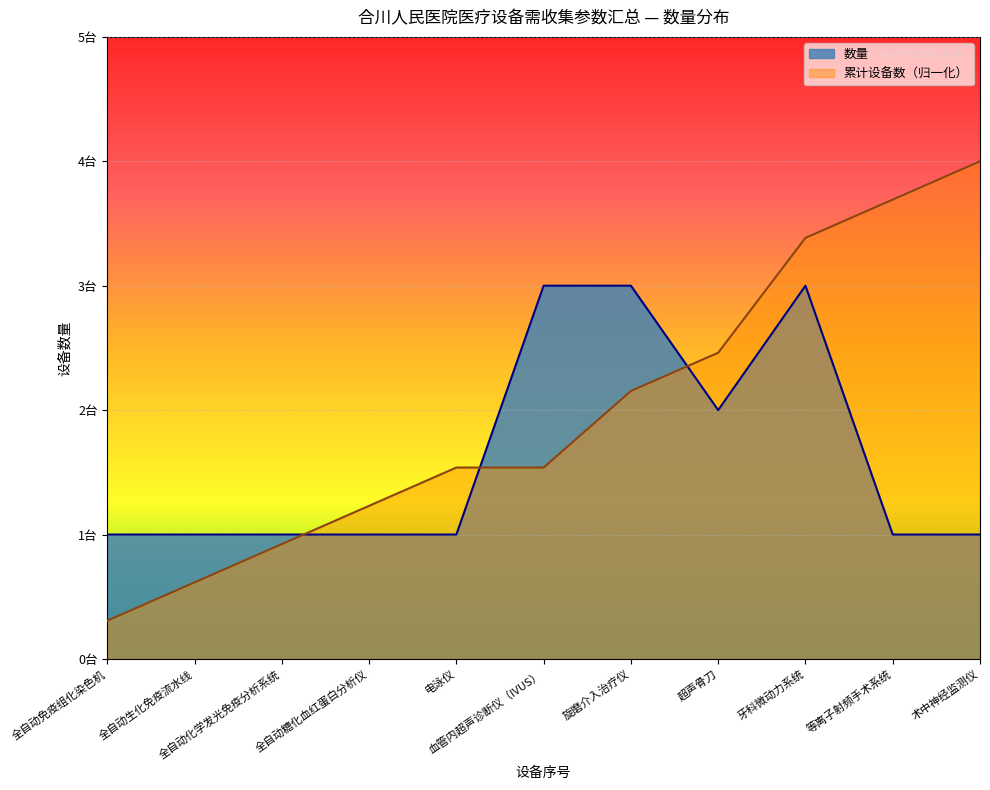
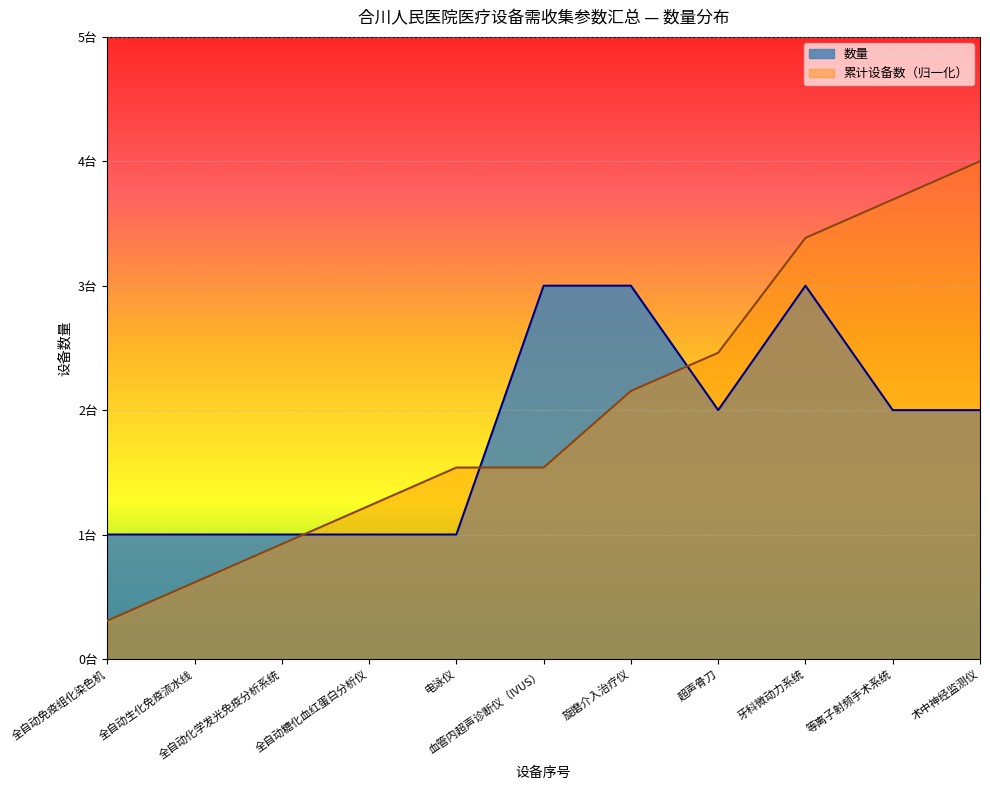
数量, 等离子射频手术系统: 1台 -> 2台
数量, 术中神经监测仪: 1台 -> 2台
